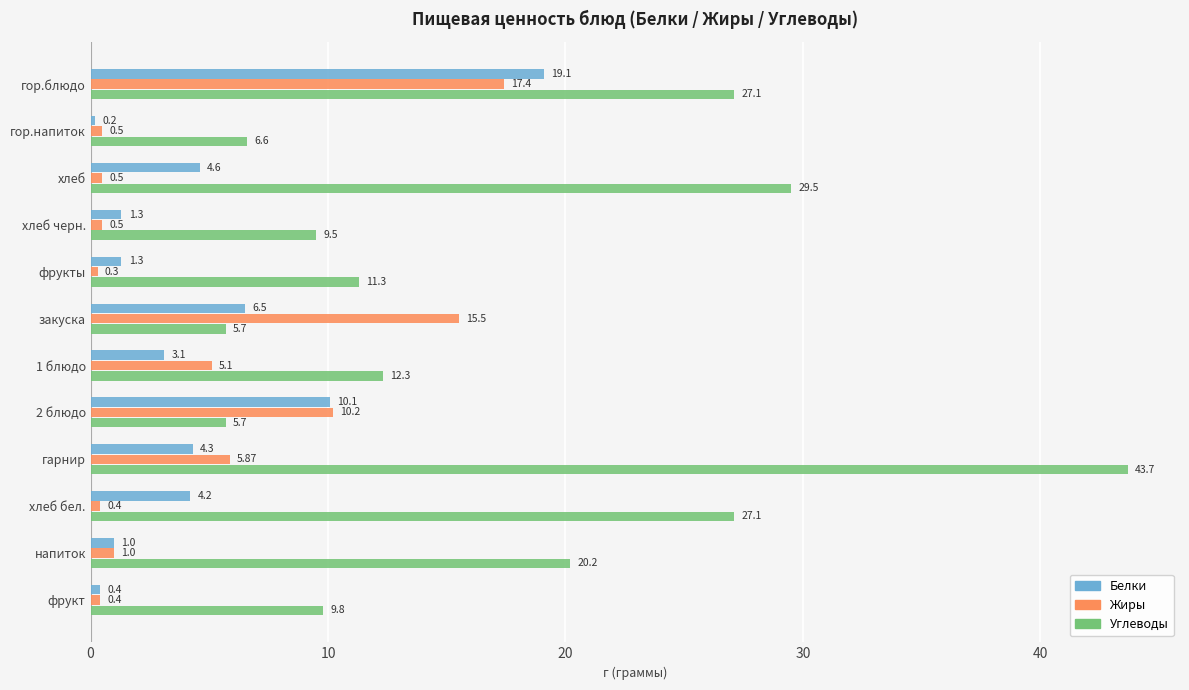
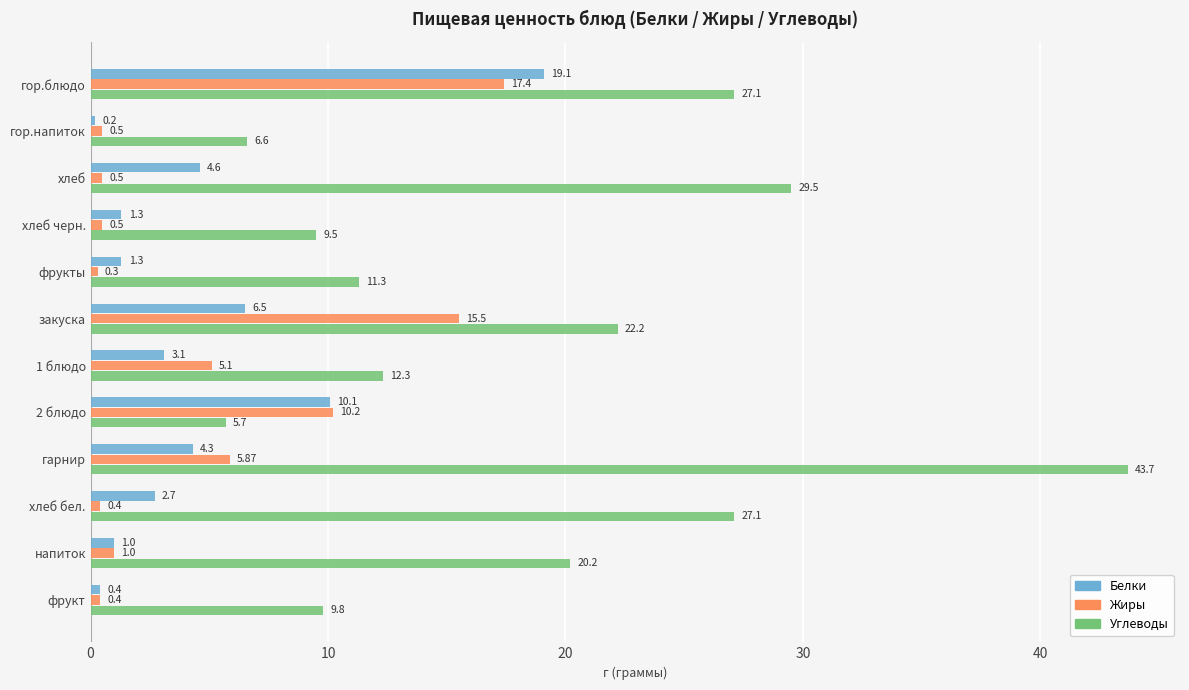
Углеводы, закуска: 5.7 -> 22.2
Белки, хлеб бел.: 4.2 -> 2.7
